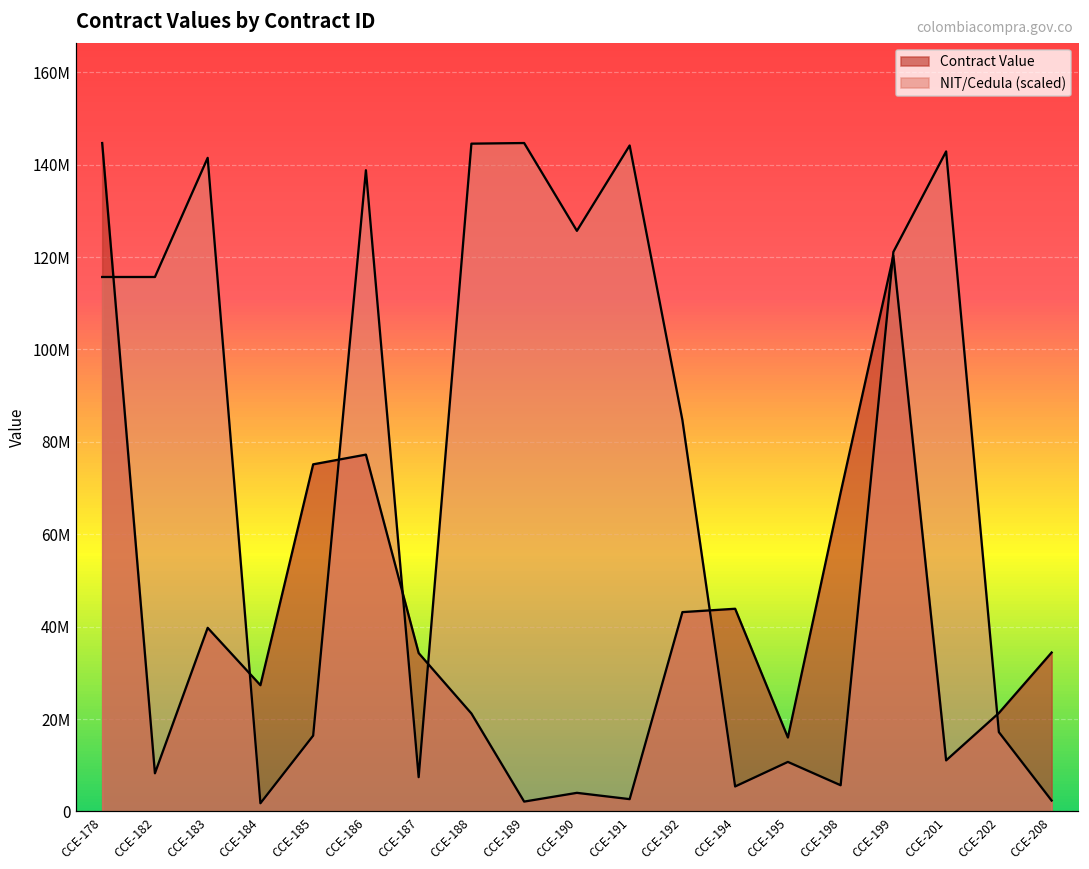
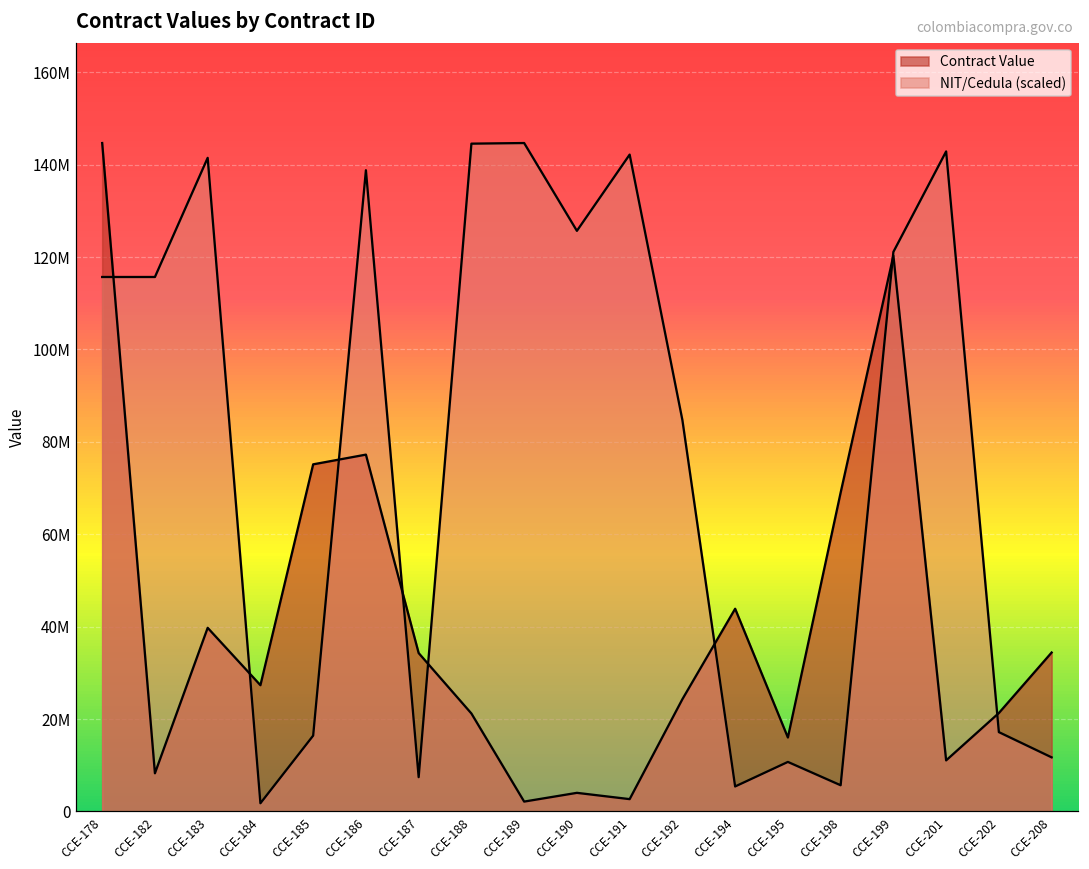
NIT/Cedula (scaled), CCE-191: 144000000 -> 142000000
Contract Value, CCE-192: 43000000 -> 24000000
NIT/Cedula (scaled), CCE-208: 2000000 -> 12000000
